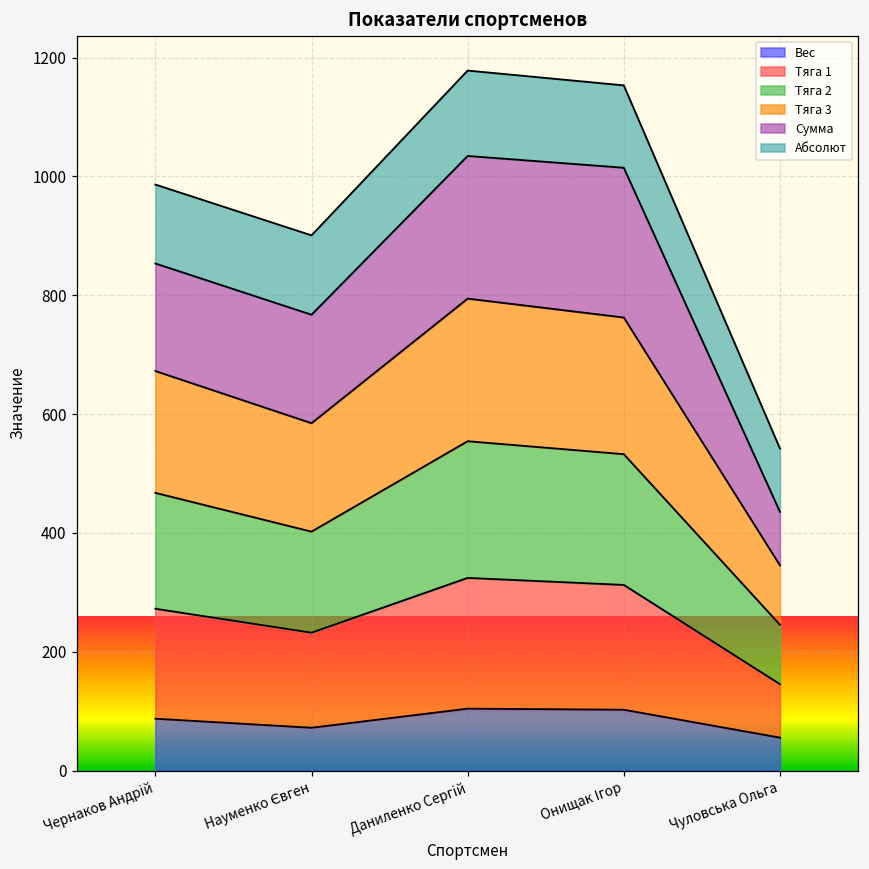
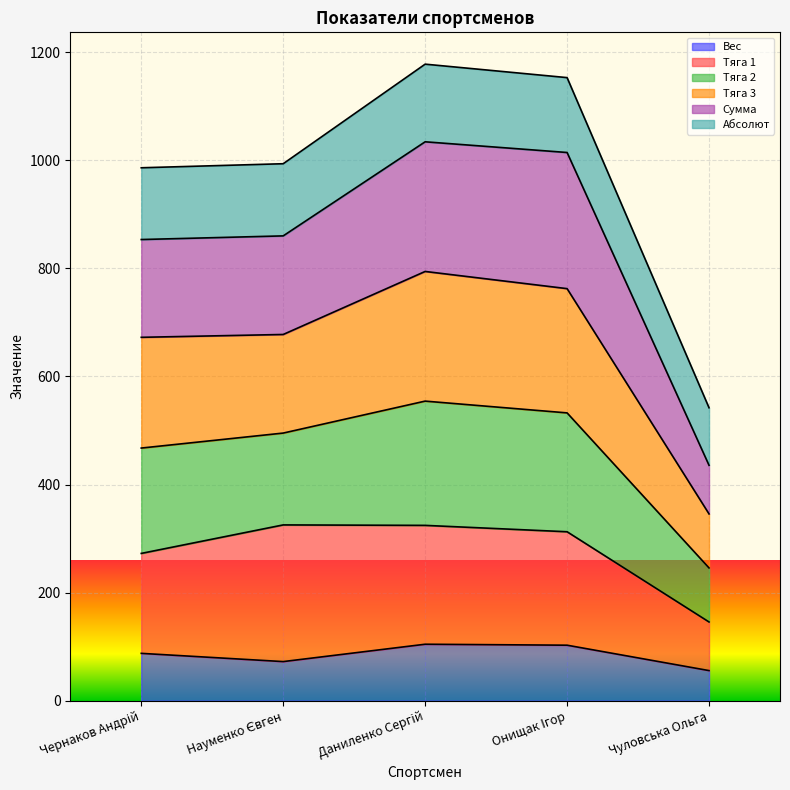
Тяга 1, Науменко Євген: 160 -> 250
